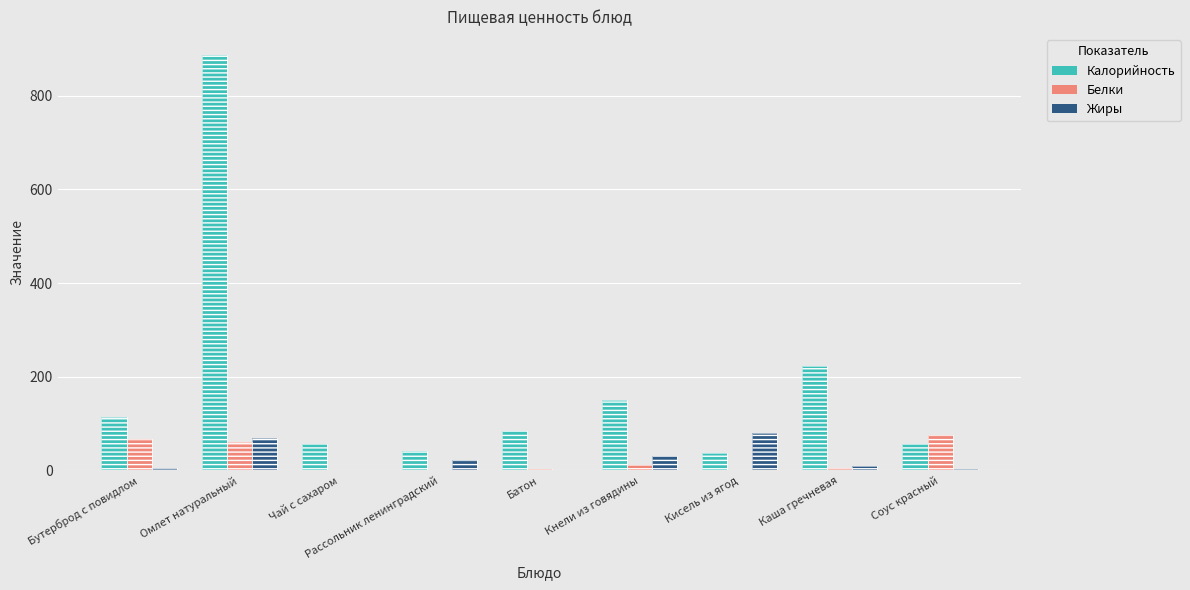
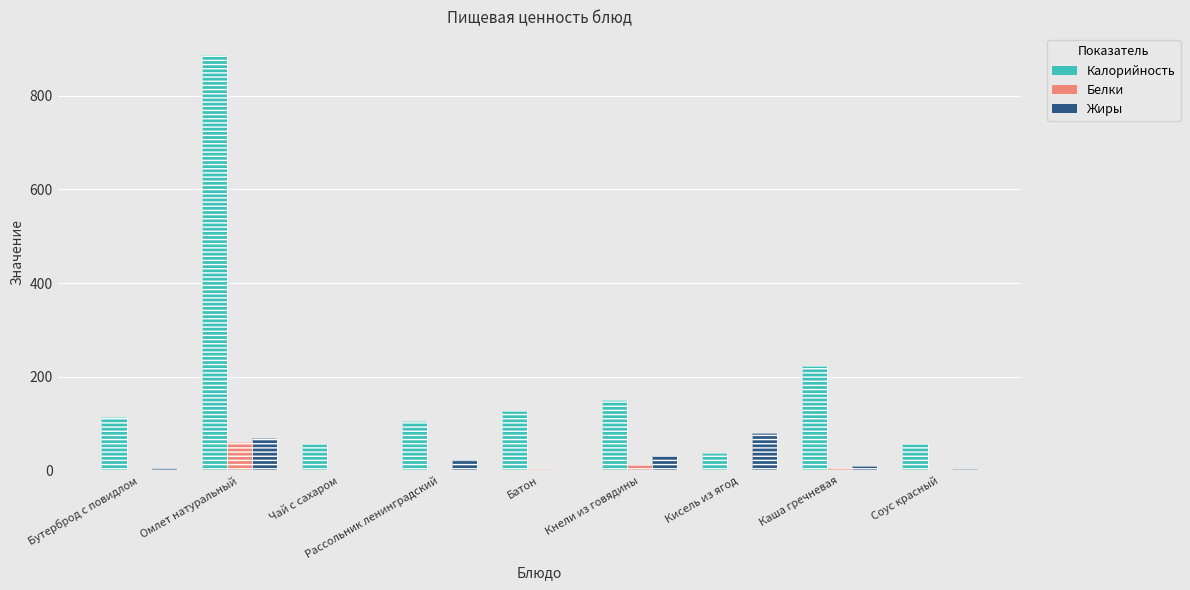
Белки, Бутерброд с повидлом: 70 -> 0
Калорийность, Рассольник ленинградский: 40 -> 110
Калорийность, Батон: 90 -> 130
Белки, Соус красный: 80 -> 0
